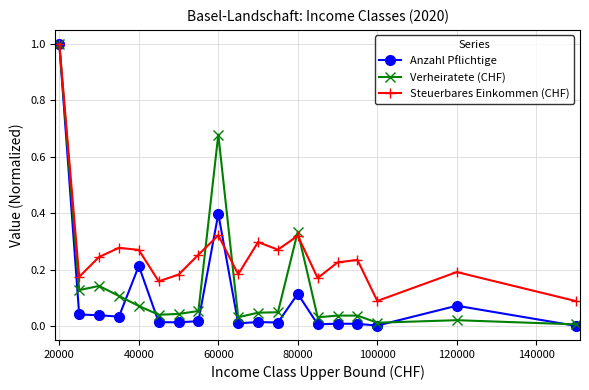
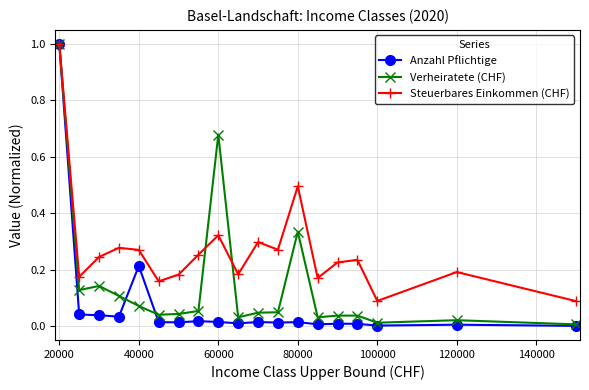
Anzahl Pflichtige, 60000: 0.40 -> 0.02
Anzahl Pflichtige, 80000: 0.12 -> 0.02
Steuerbares Einkommen (CHF), 80000: 0.32 -> 0.50
Anzahl Pflichtige, 120000: 0.07 -> 0.01
